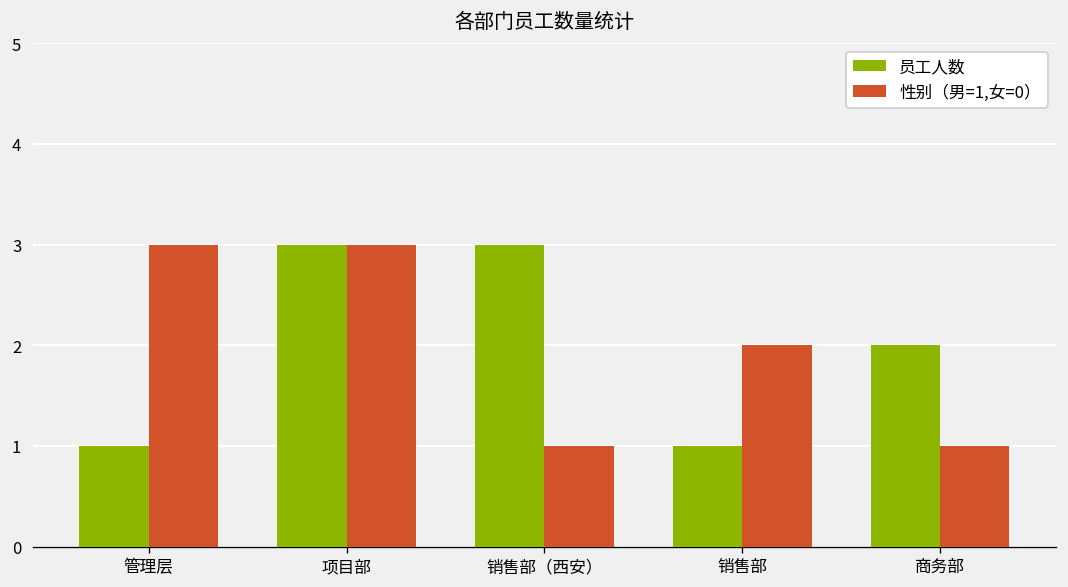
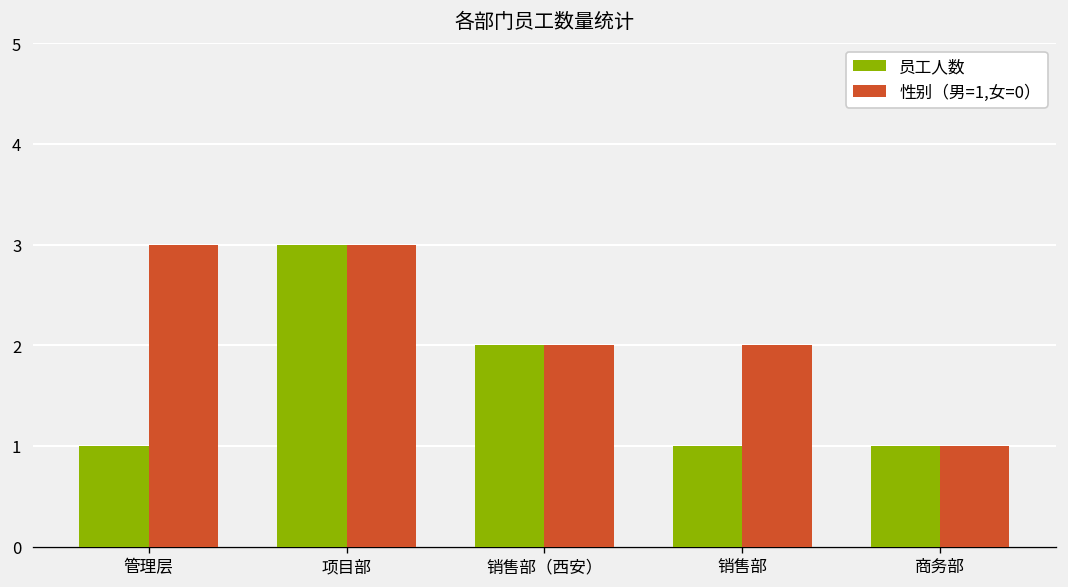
员工人数, 销售部（西安）: 3 -> 2
性别（男=1,女=0）, 销售部（西安）: 1 -> 2
员工人数, 商务部: 2 -> 1
